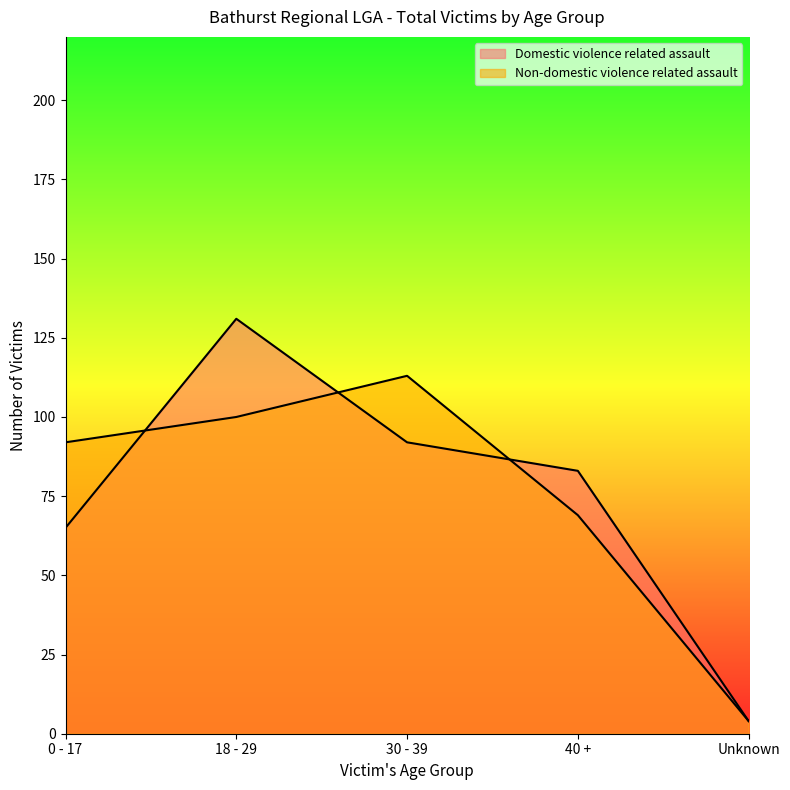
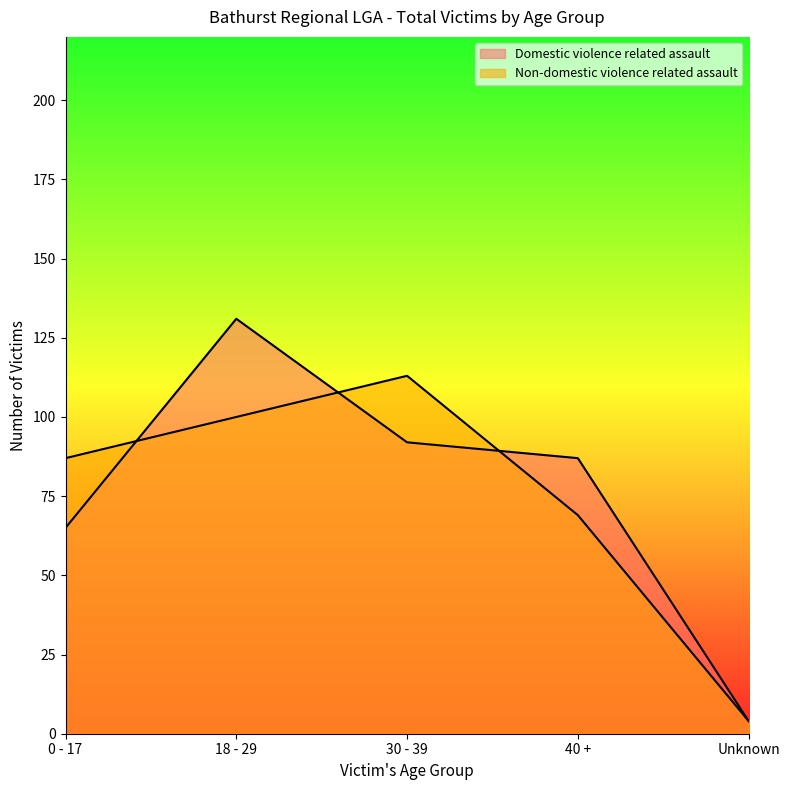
Non-domestic violence related assault, 0 - 17: 92 -> 87
Domestic violence related assault, 40 +: 83 -> 87
